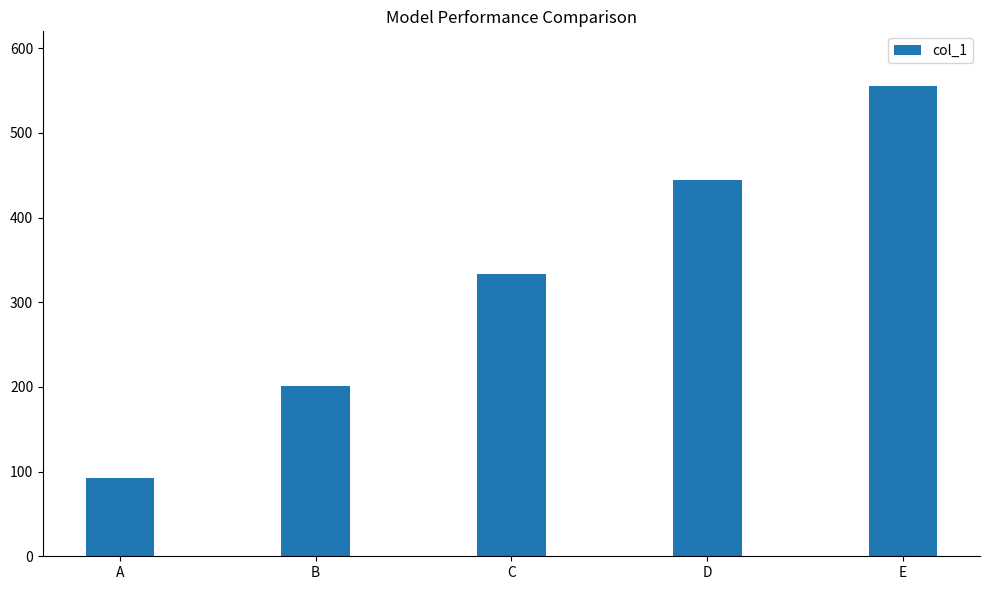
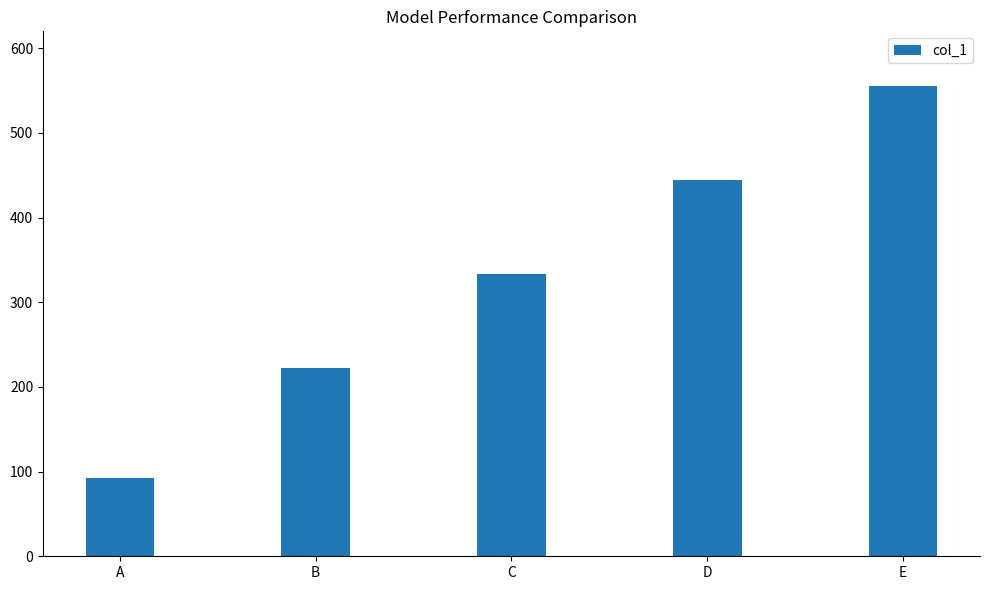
B: 200 -> 220
